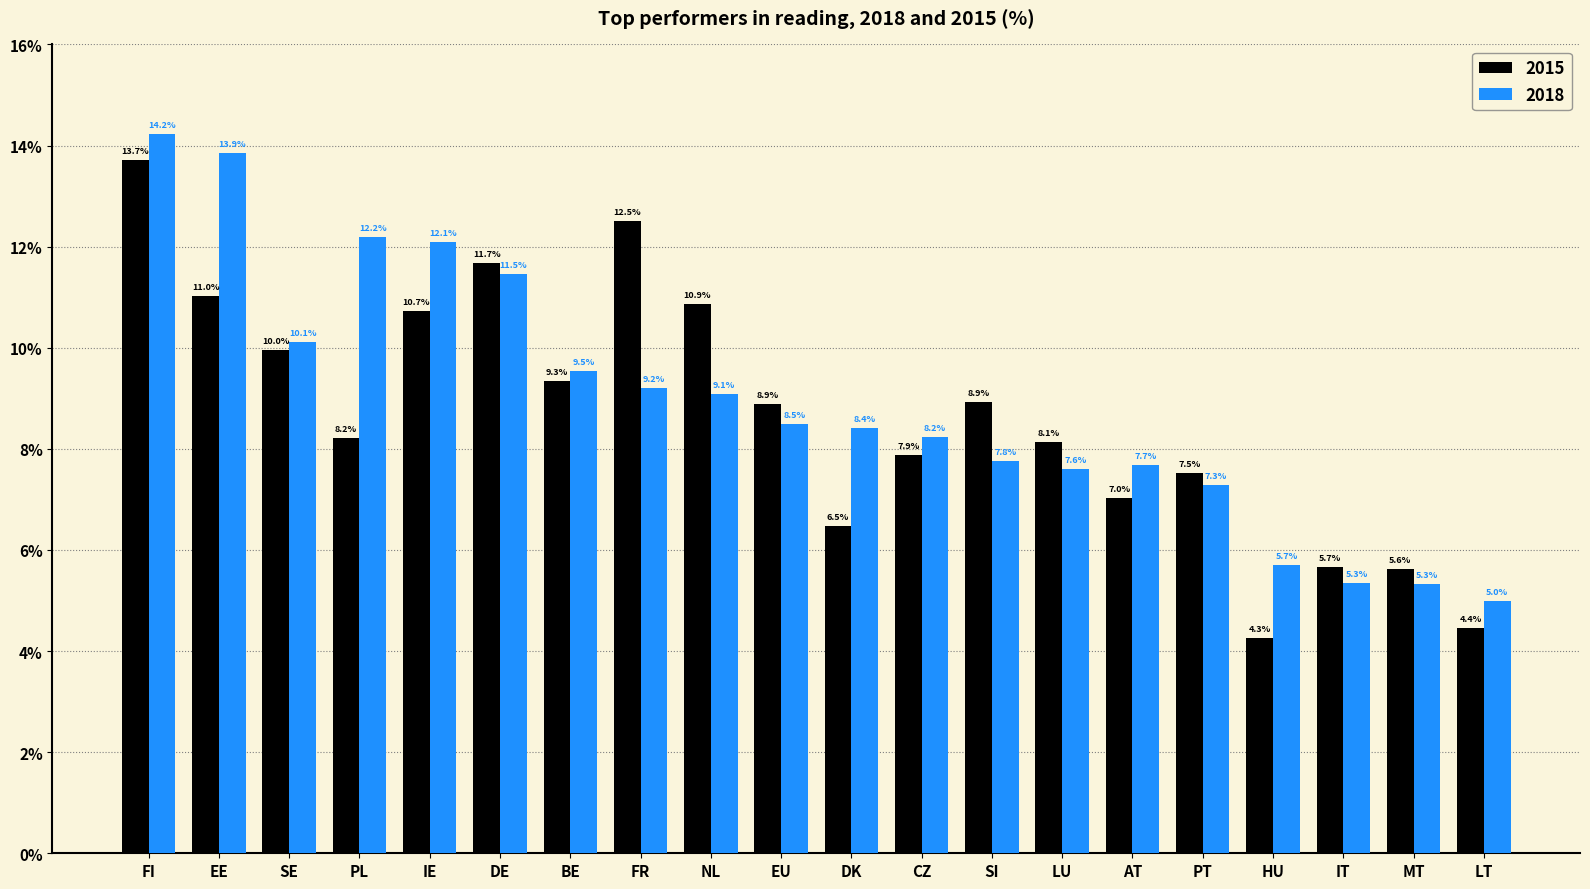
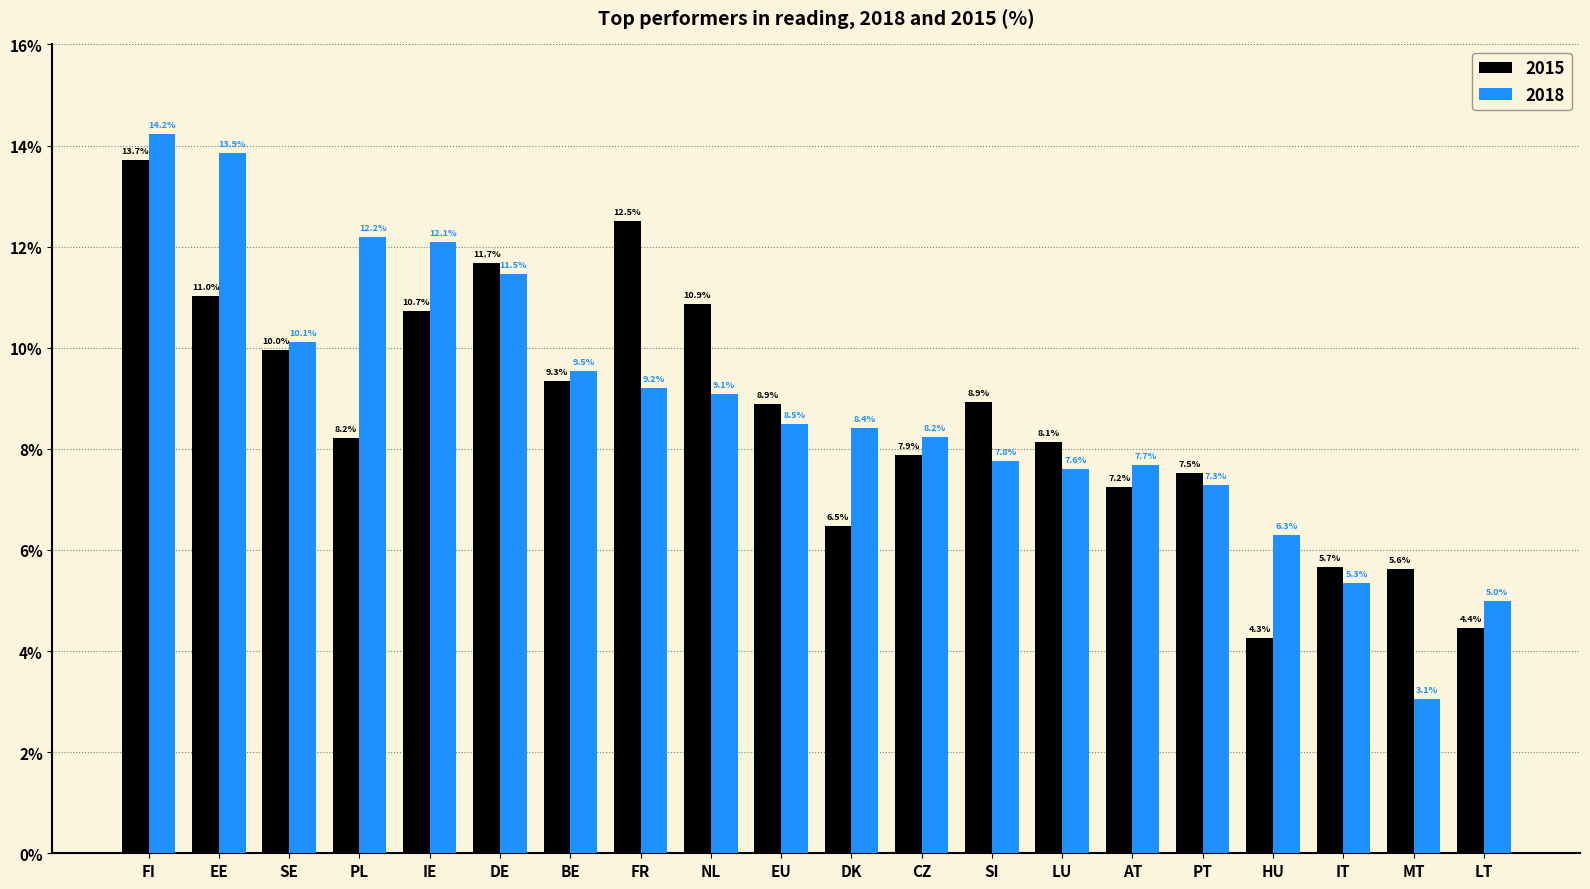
2015, AT: 7.0% -> 7.2%
2018, HU: 5.7% -> 6.3%
2018, MT: 5.3% -> 3.1%
